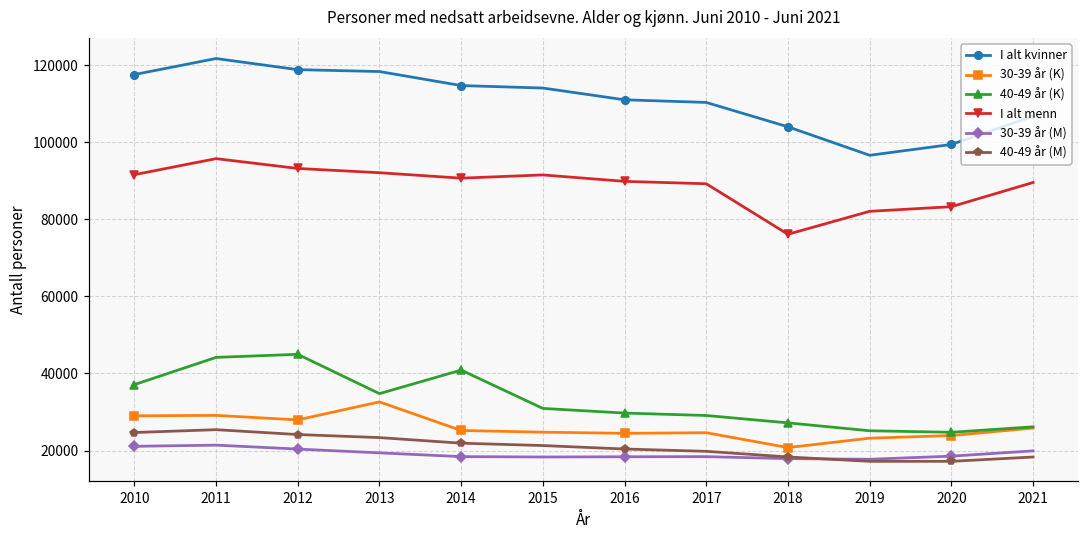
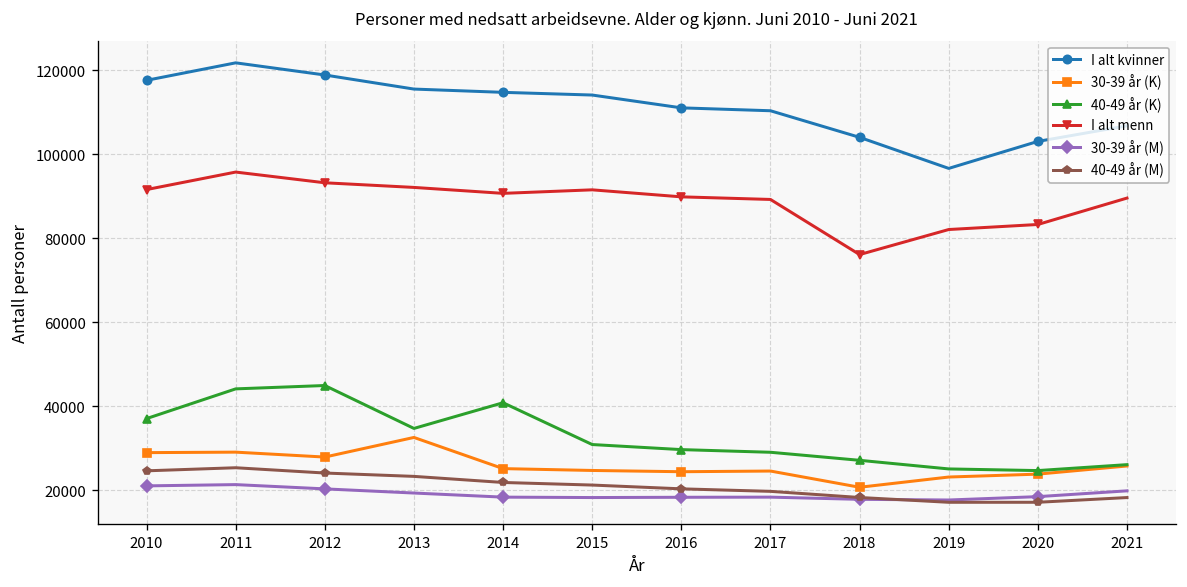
I alt kvinner, 2013: 118000 -> 116000
I alt kvinner, 2020: 99000 -> 103000
